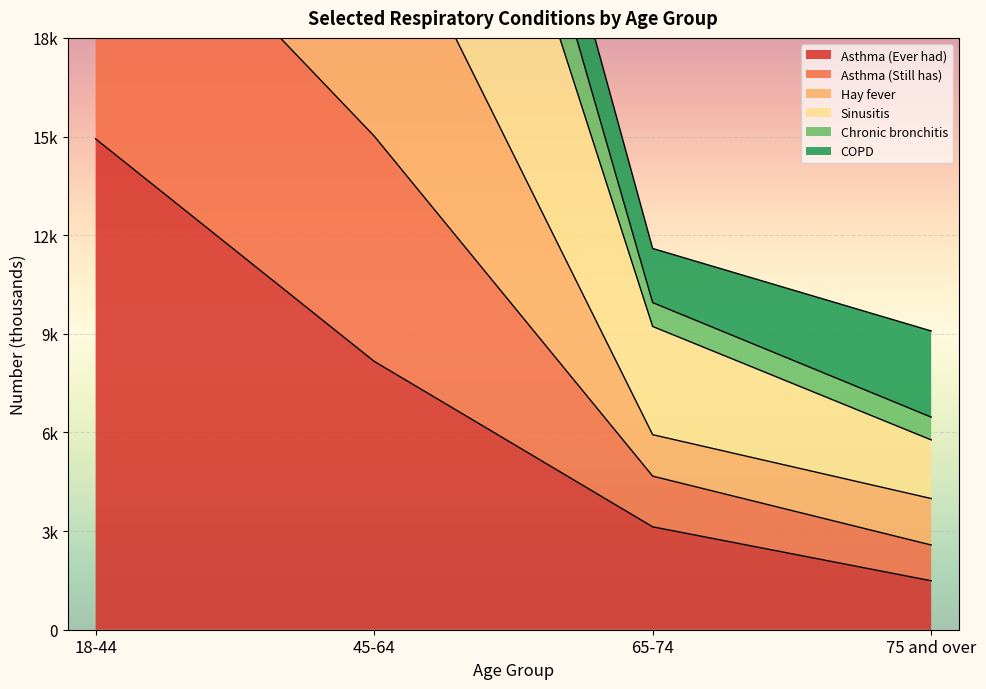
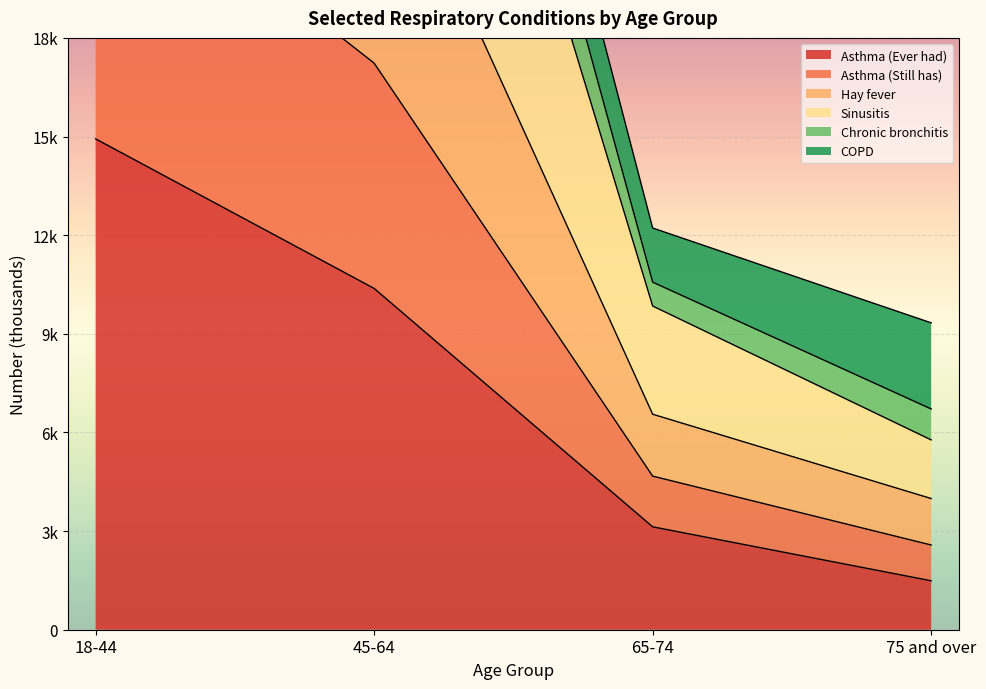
Asthma (Ever had), 45-64: 8200 -> 10400
Hay fever, 65-74: 1300 -> 1900
Chronic bronchitis, 75 and over: 700 -> 900
